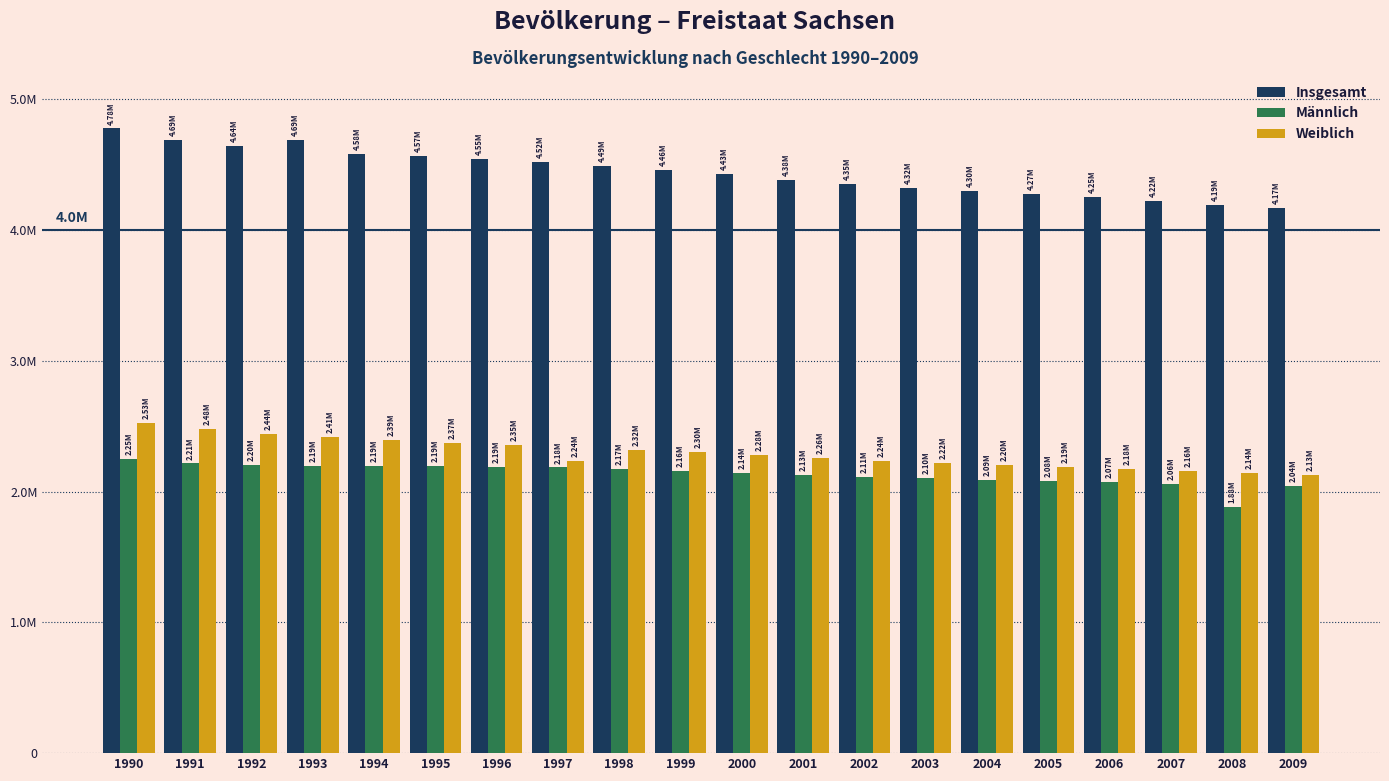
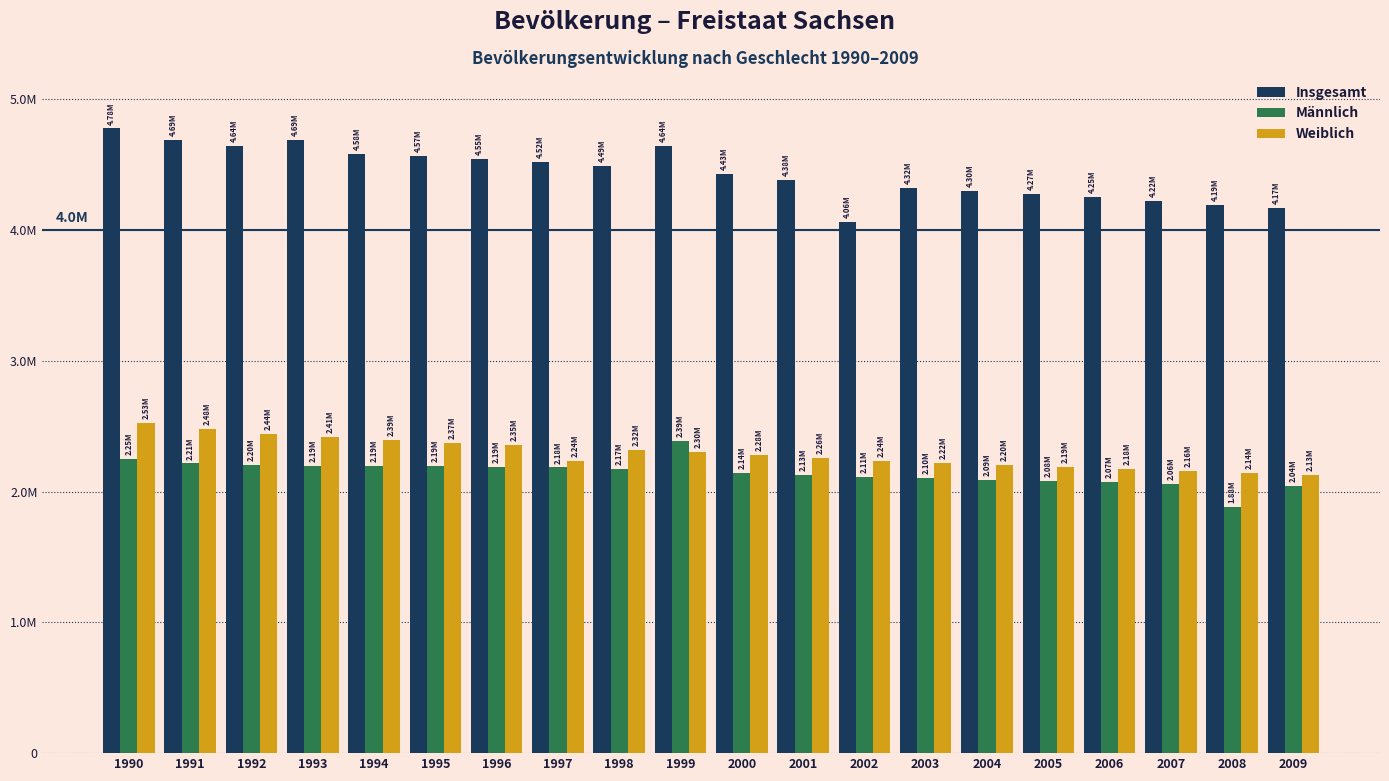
Insgesamt, 1999: 4.46M -> 4.64M
Männlich, 1999: 2.16M -> 2.39M
Insgesamt, 2002: 4.35M -> 4.06M
